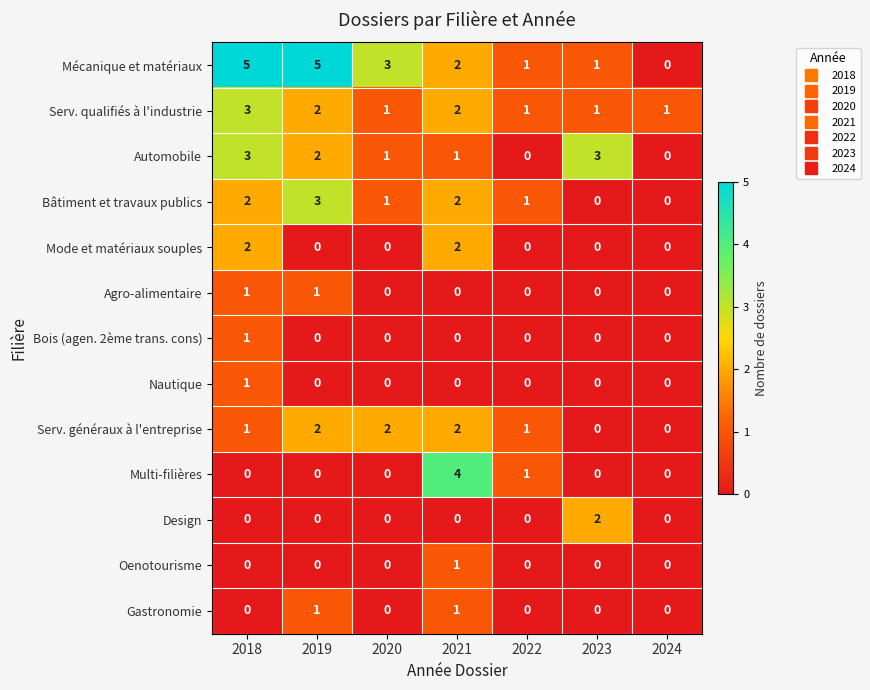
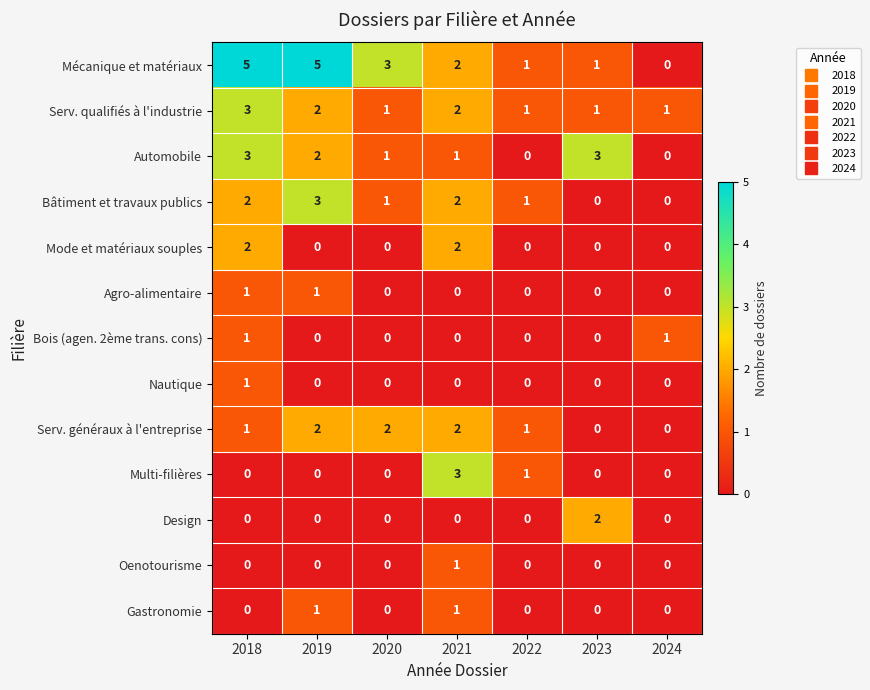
Bois (agen. 2ème trans. cons), 2024: 0 -> 1
Multi-filières, 2021: 4 -> 3
